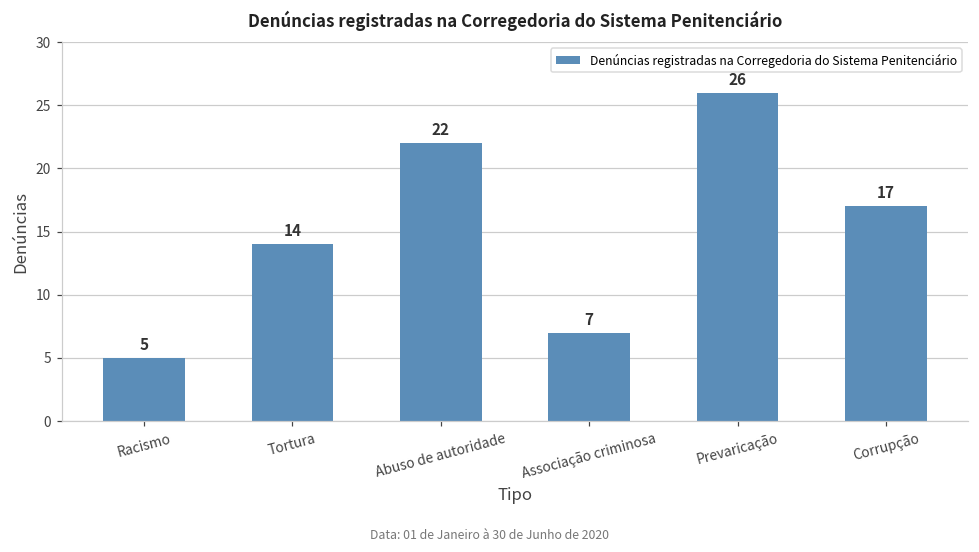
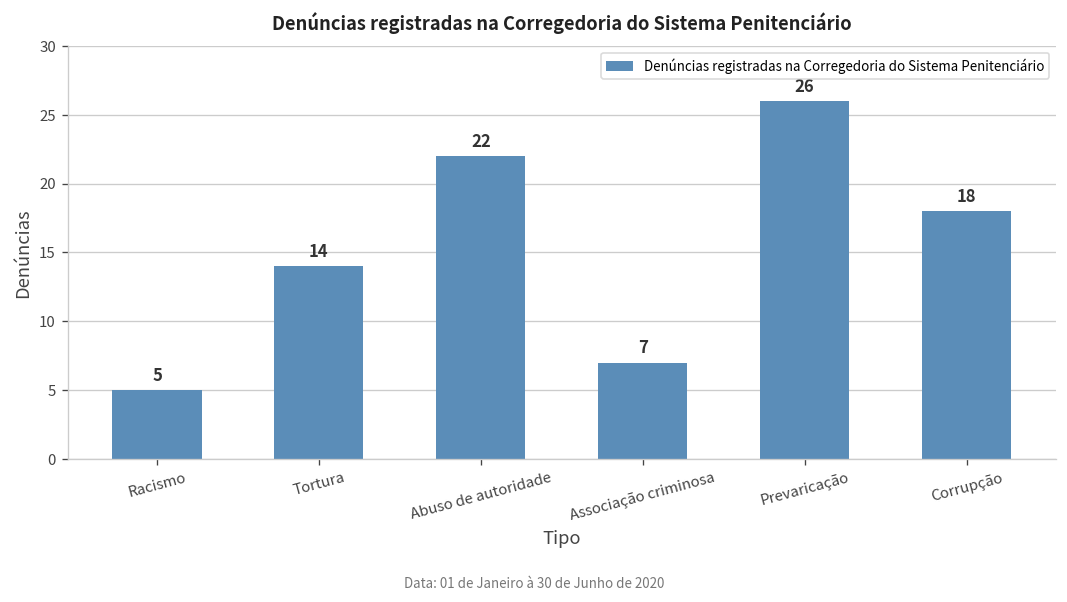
Corrupção: 17 -> 18
